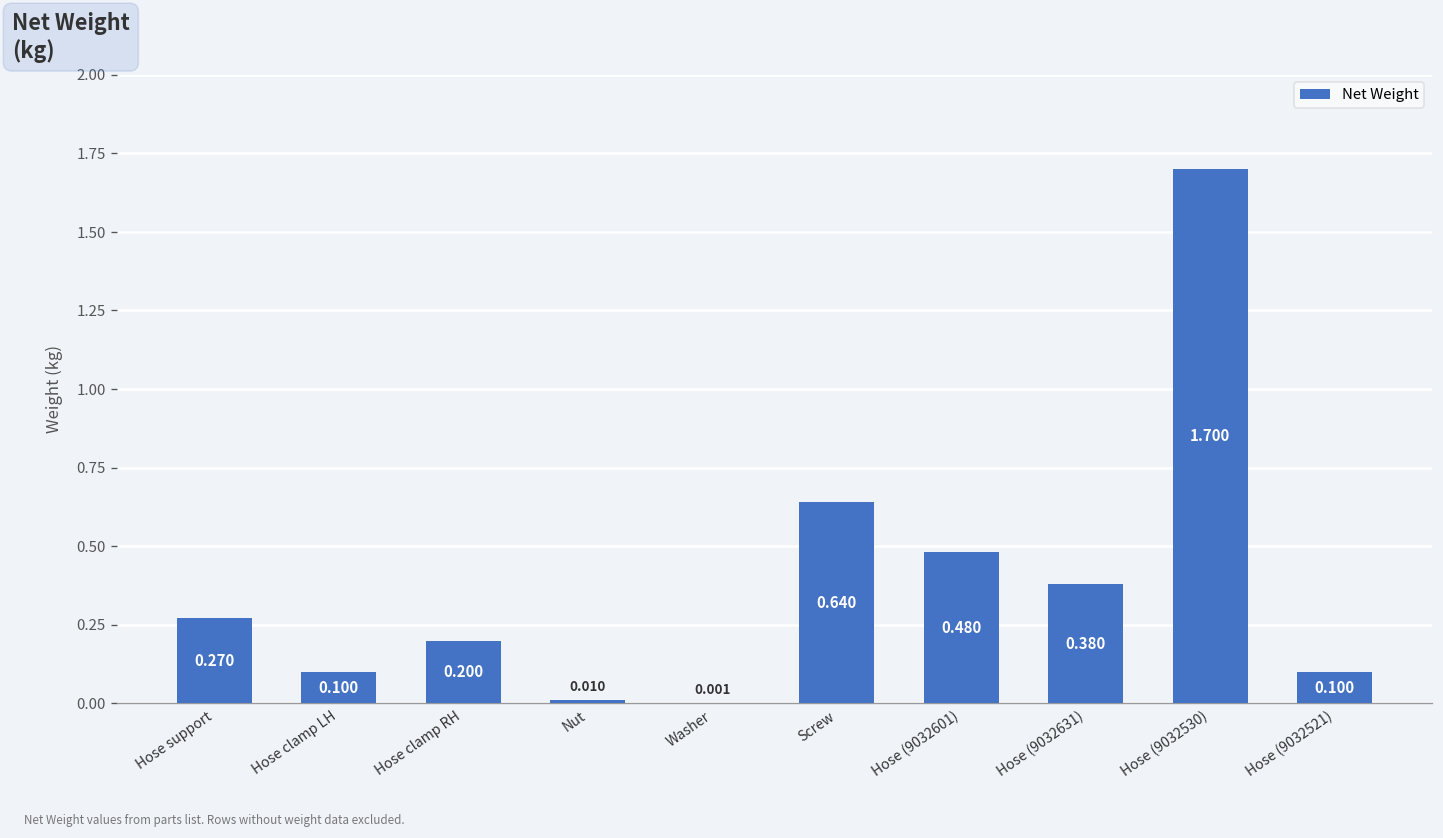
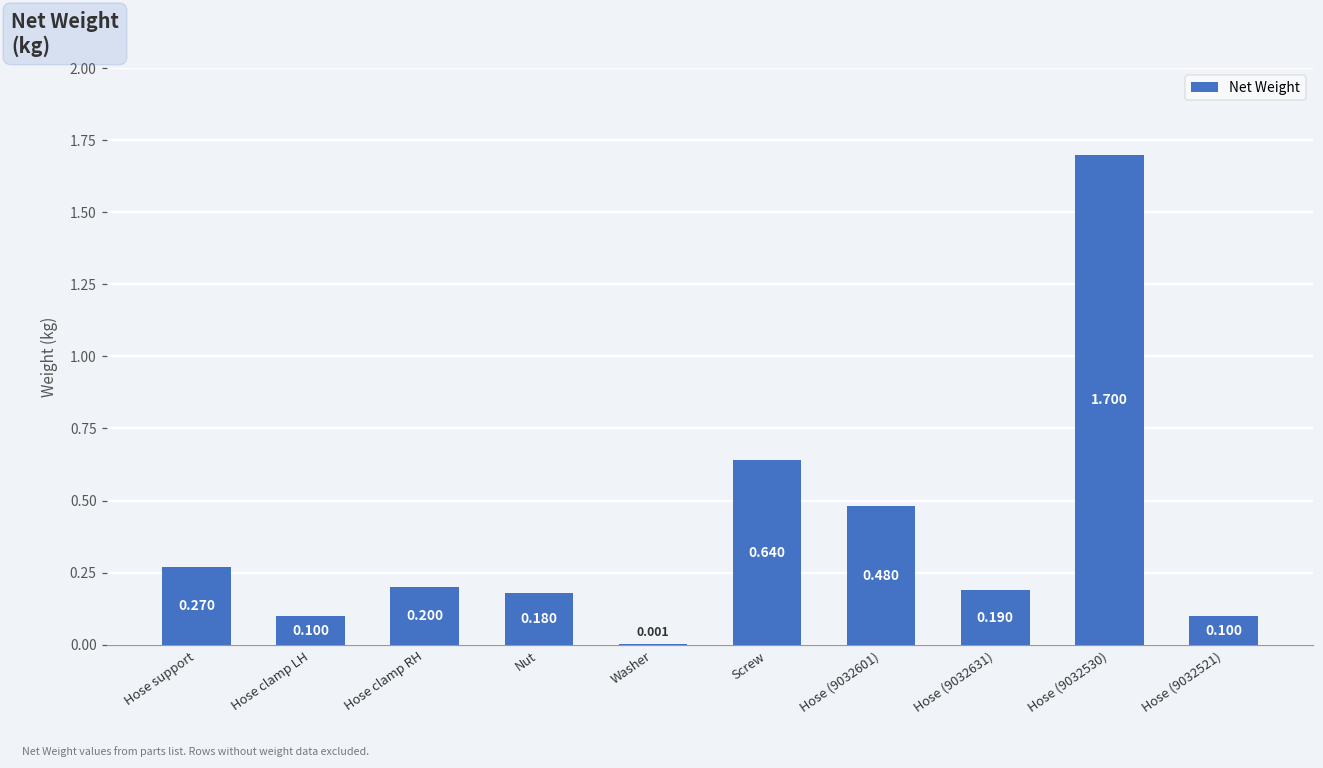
Nut: 0.010 -> 0.180
Hose (9032631): 0.380 -> 0.190
